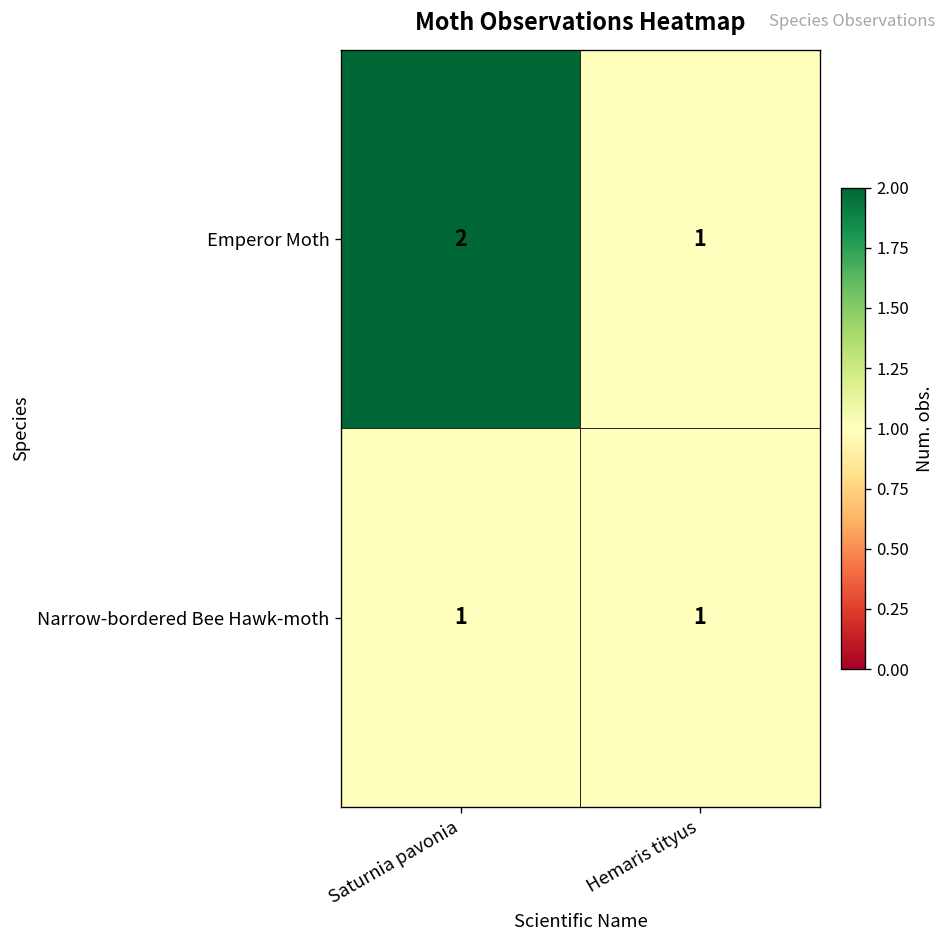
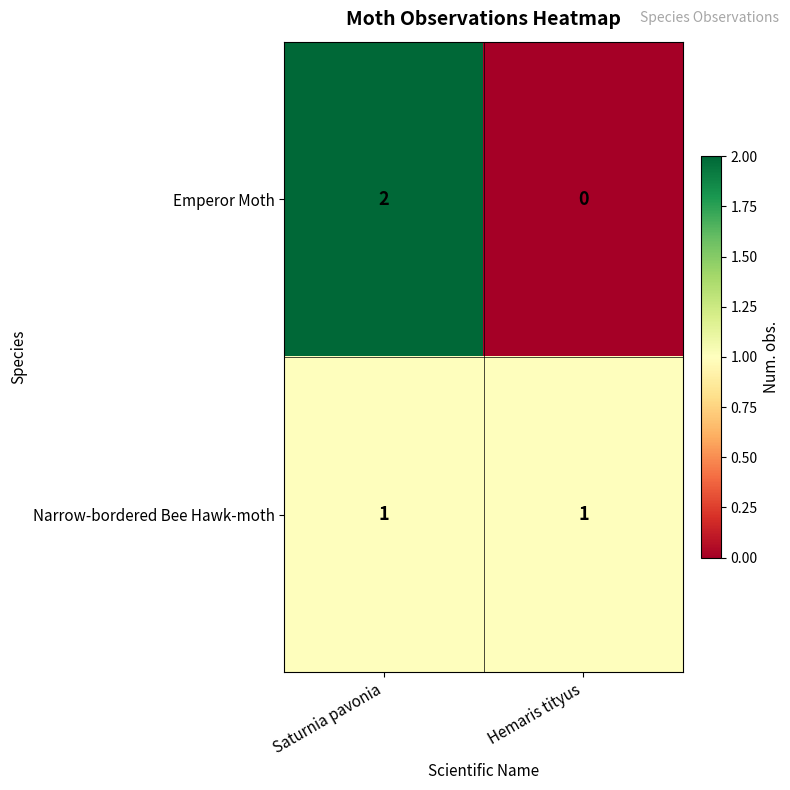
Emperor Moth, Hemaris tityus: 1 -> 0
